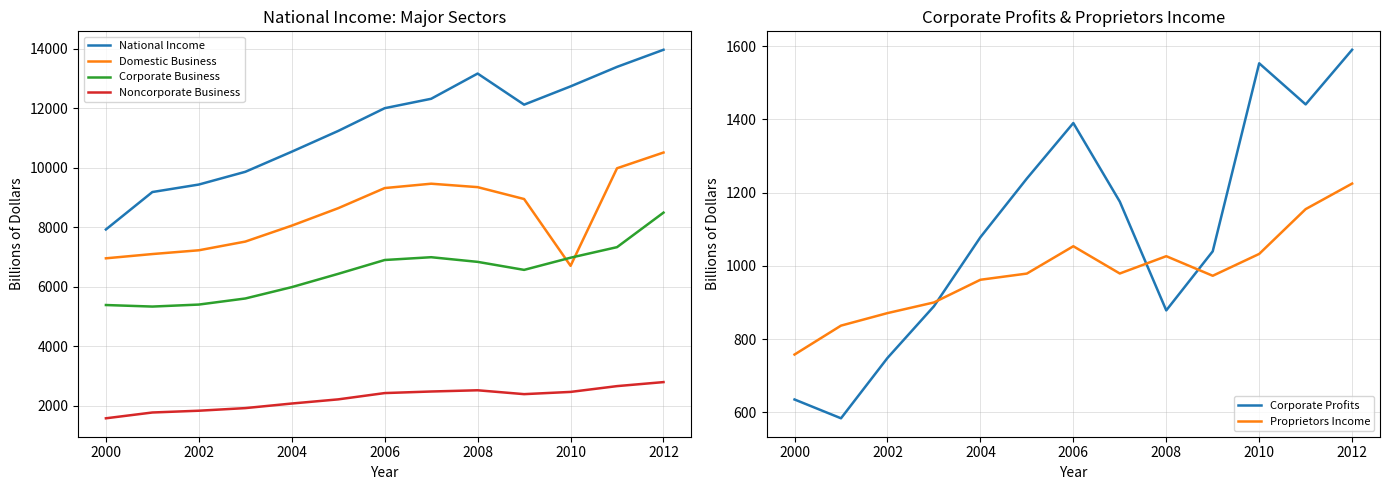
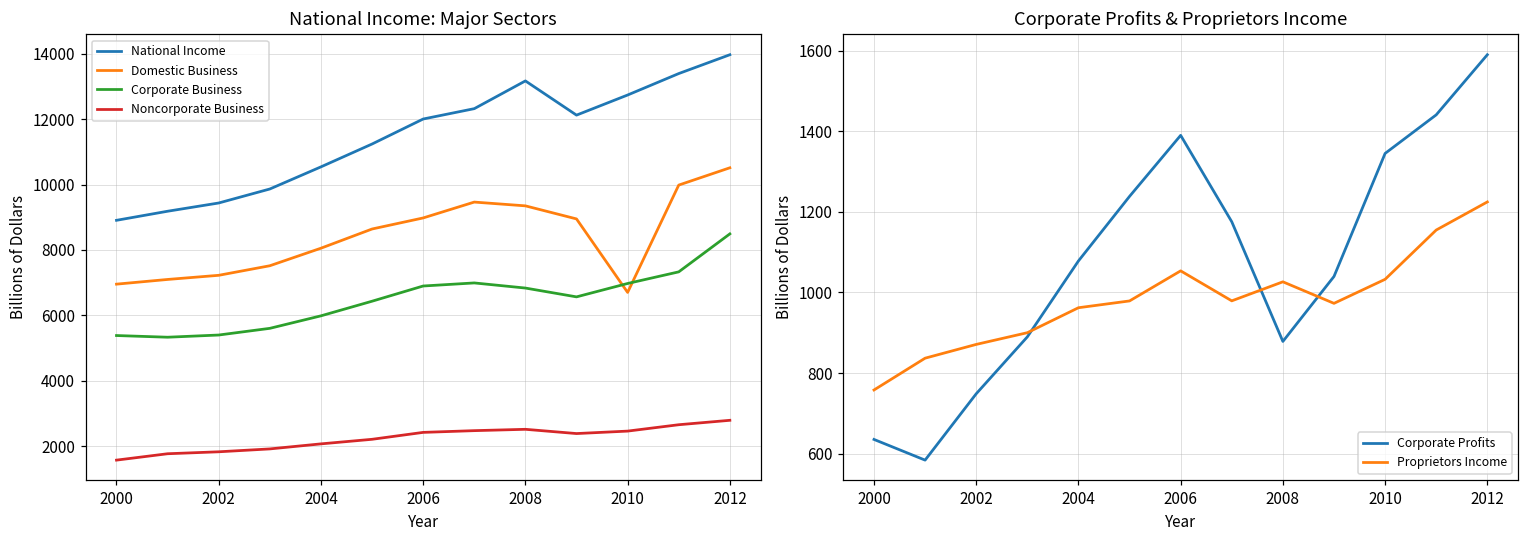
National Income: Major Sectors, National Income, 2000: 7900 -> 8900
National Income: Major Sectors, Domestic Business, 2006: 9300 -> 9000
Corporate Profits & Proprietors Income, Corporate Profits, 2010: 1550 -> 1350
